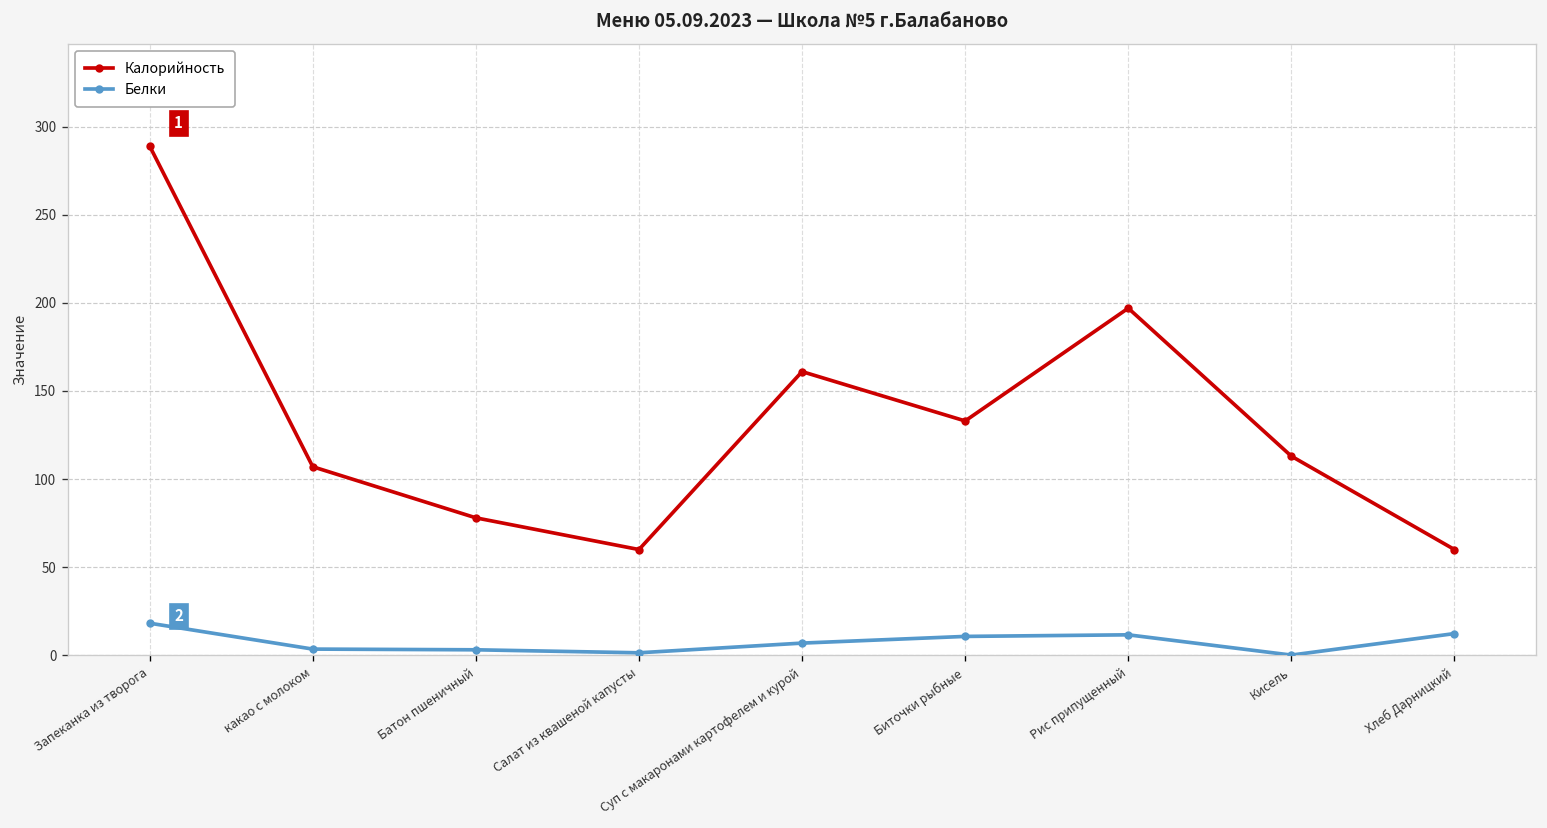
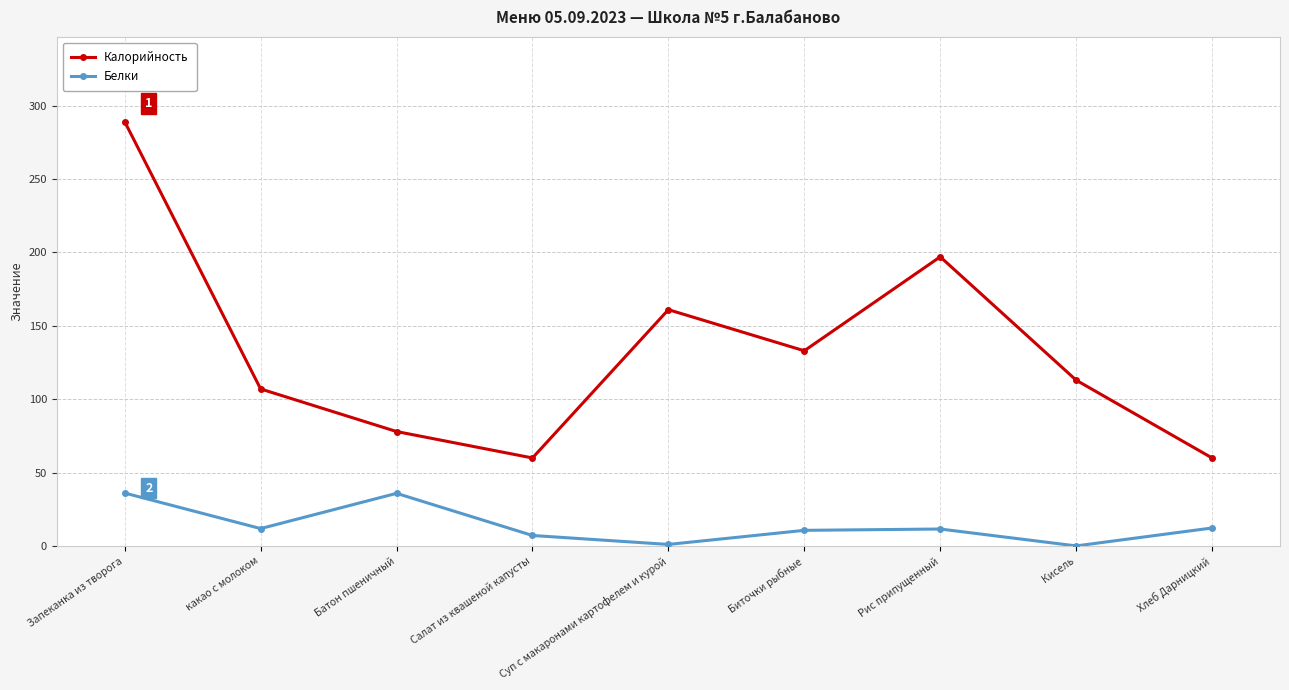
Белки, Запеканка из творога: 18 -> 36
Белки, какао с молоком: 4 -> 12
Белки, Батон пшеничный: 3 -> 36
Белки, Салат из квашеной капусты: 1 -> 7
Белки, Суп с макаронами картофелем и курой: 7 -> 1
